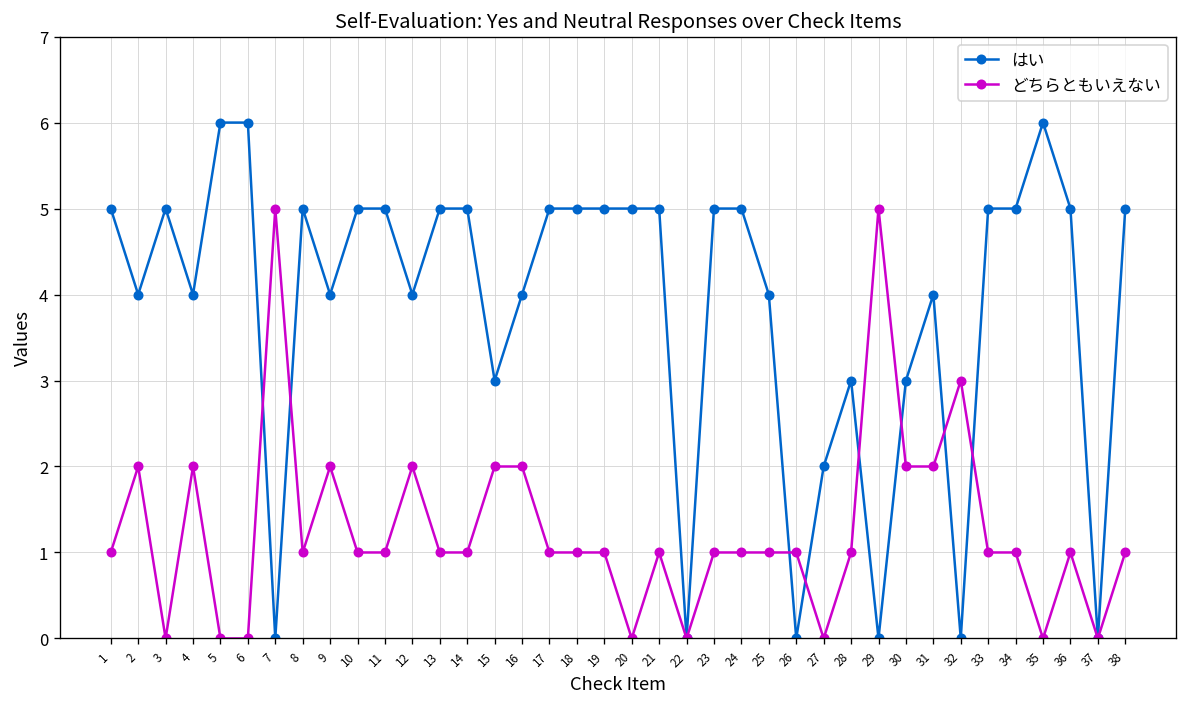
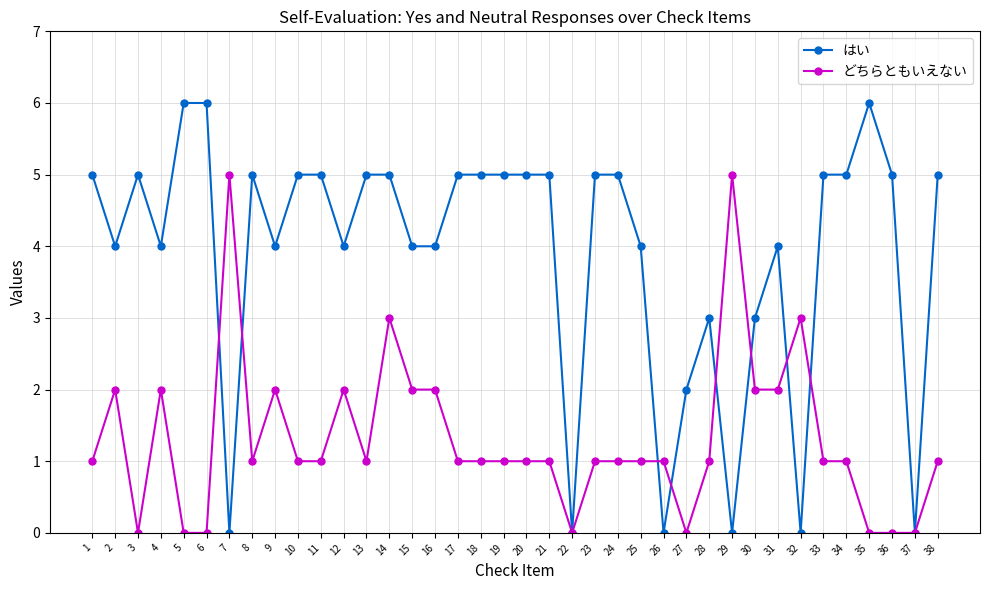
どちらともいえない, 14: 1 -> 3
はい, 15: 3 -> 4
どちらともいえない, 20: 0 -> 1
どちらともいえない, 36: 1 -> 0
